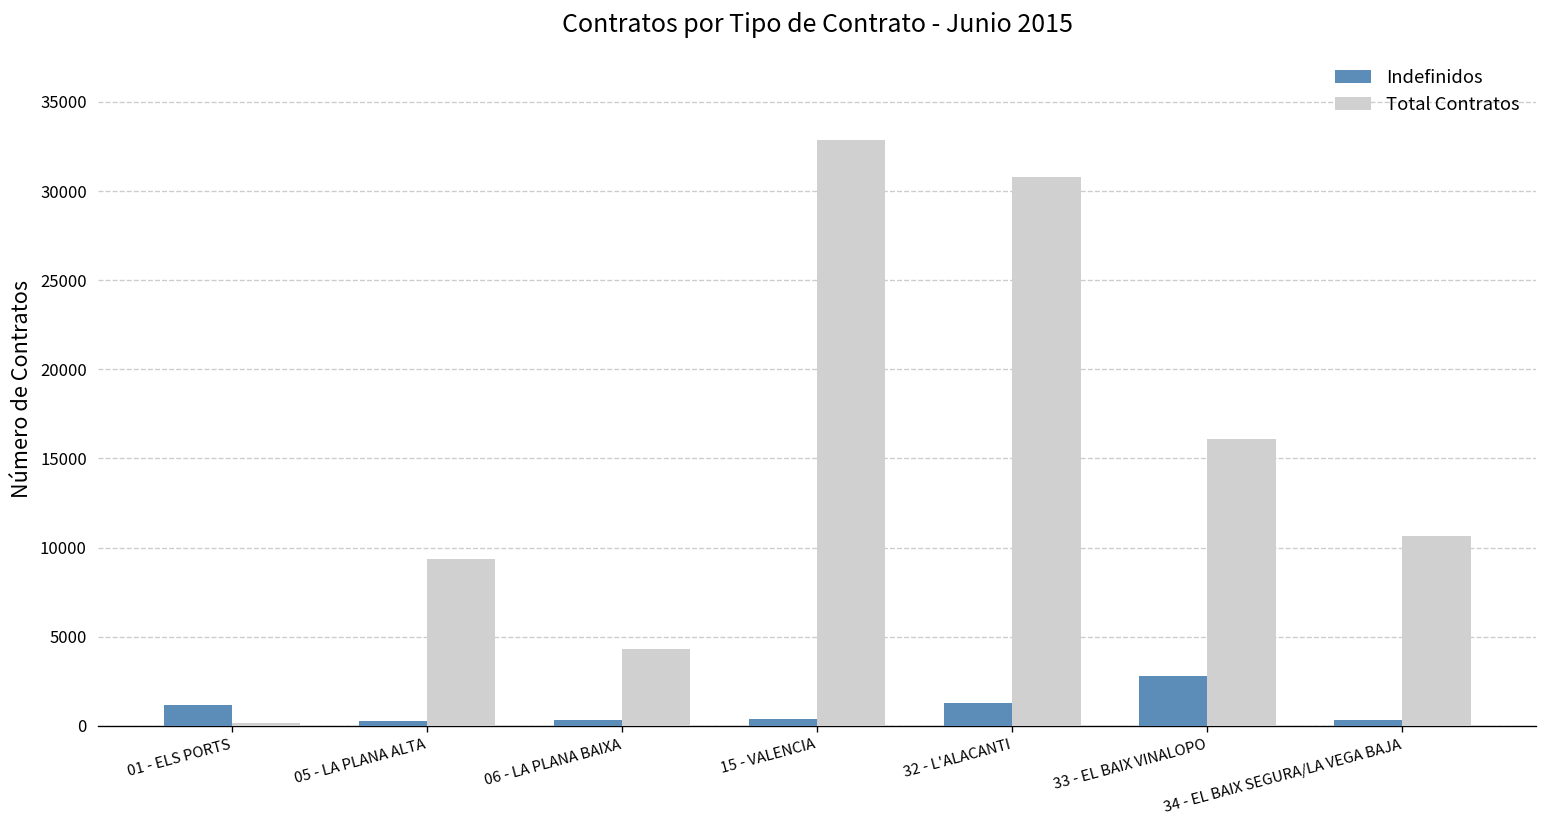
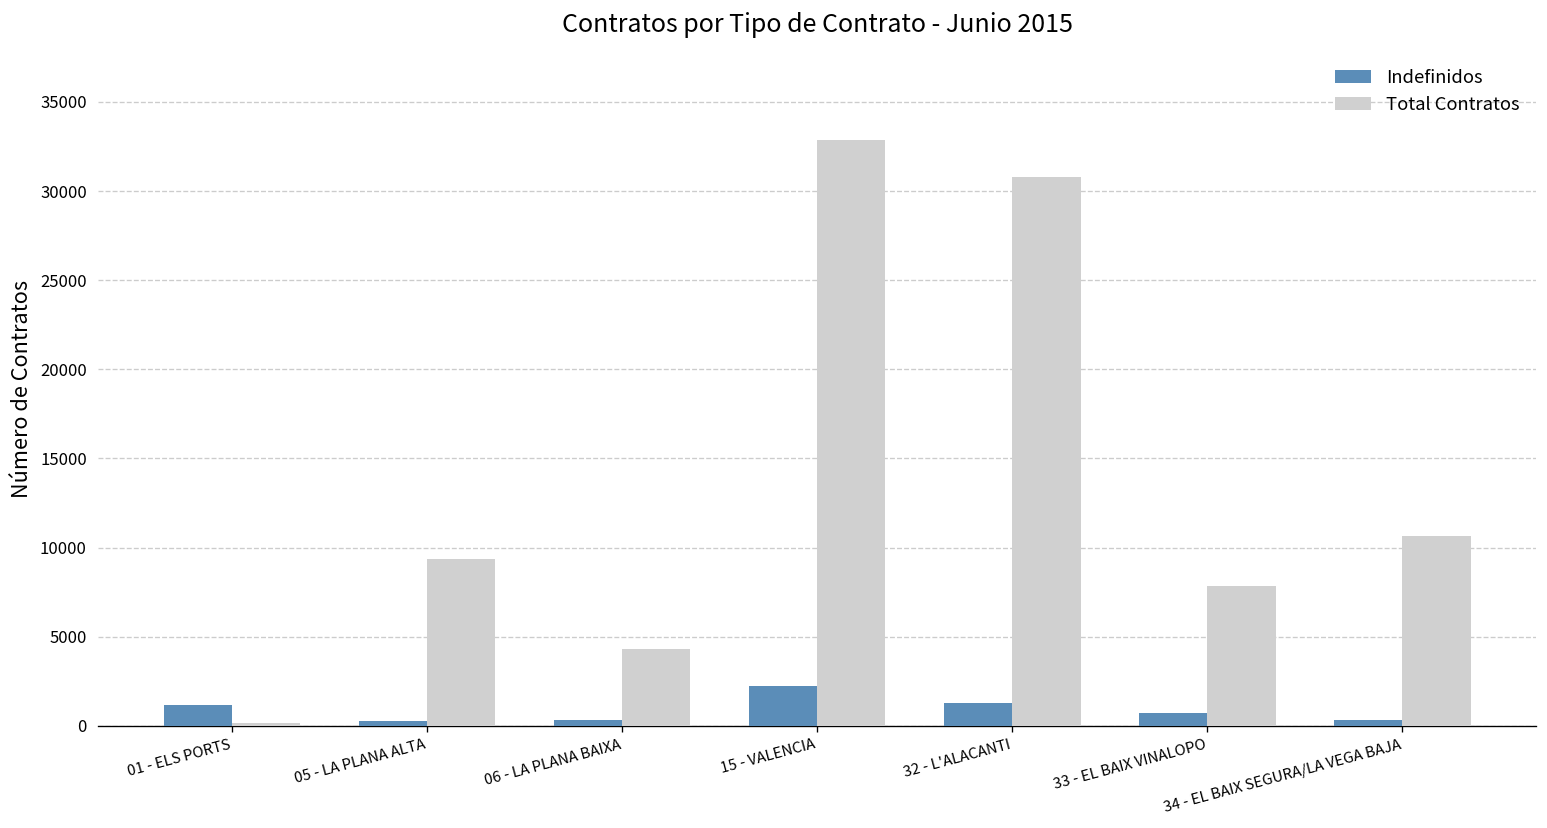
Indefinidos, 15 - VALENCIA: 400 -> 2200
Indefinidos, 33 - EL BAIX VINALOPO: 2800 -> 700
Total Contratos, 33 - EL BAIX VINALOPO: 16100 -> 7800
